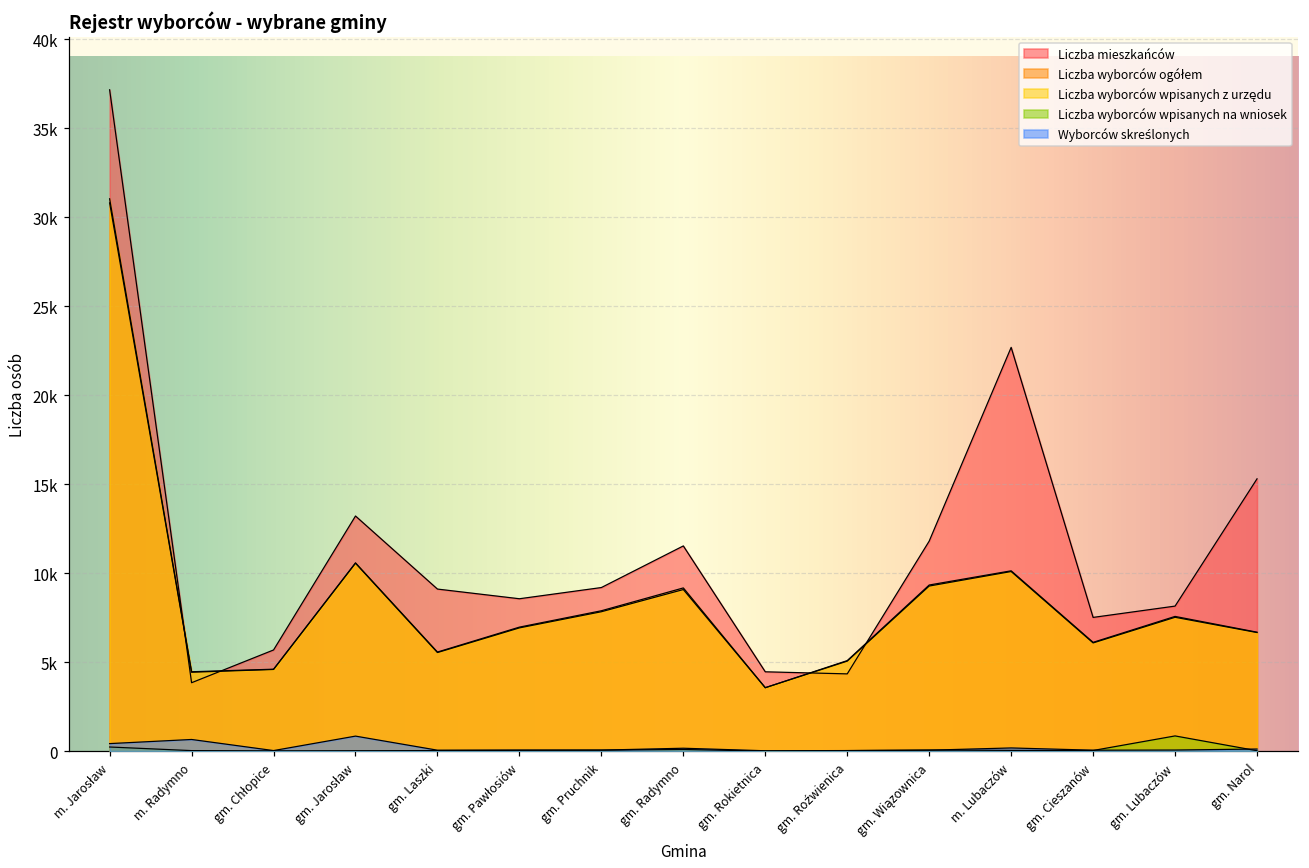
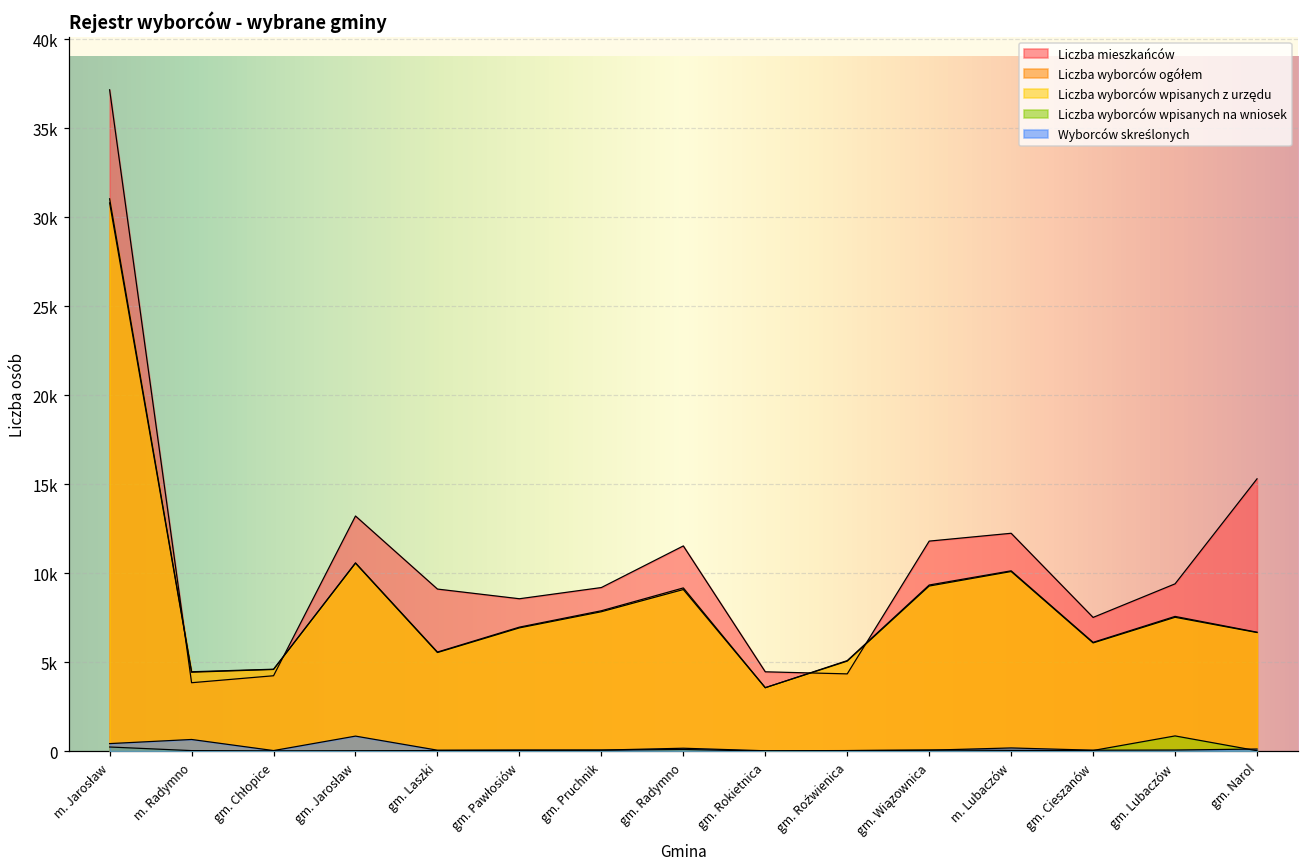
Liczba mieszkańców, gm. Chłopice: 5700 -> 4200
Liczba mieszkańców, m. Lubaczów: 22700 -> 12200
Liczba mieszkańców, gm. Lubaczów: 8200 -> 9400
